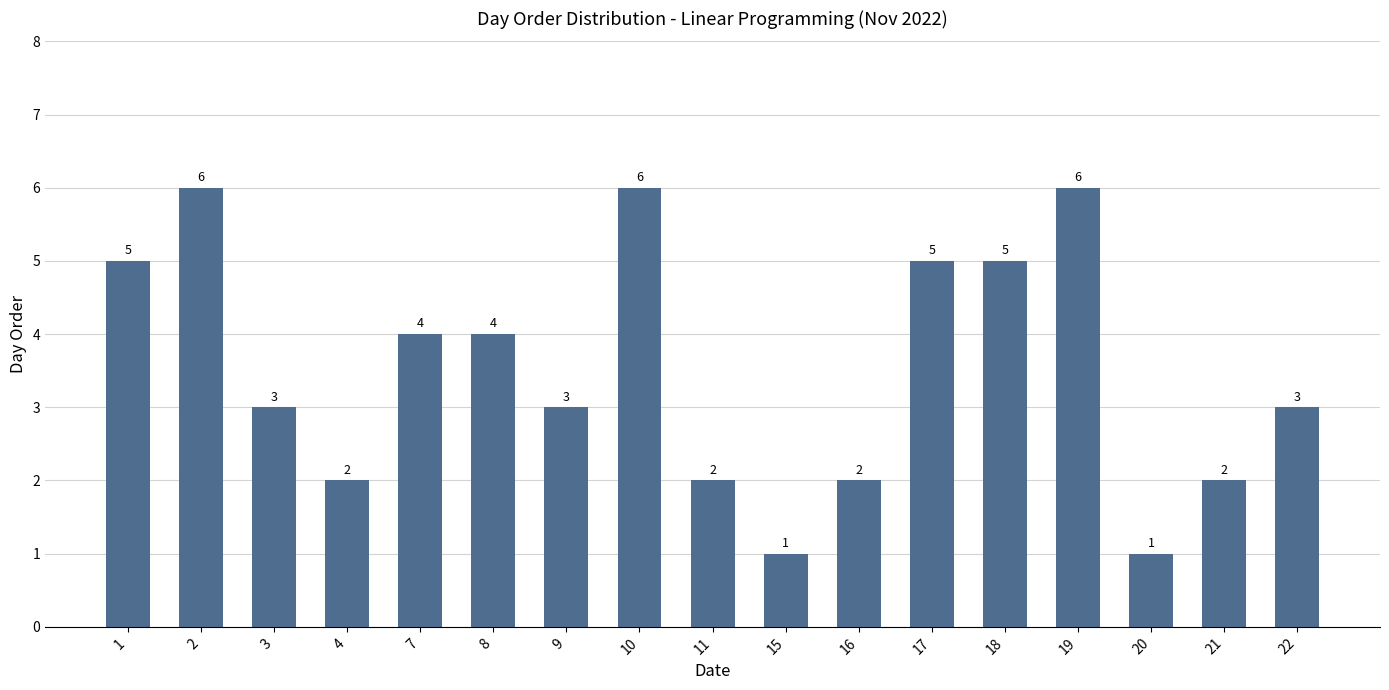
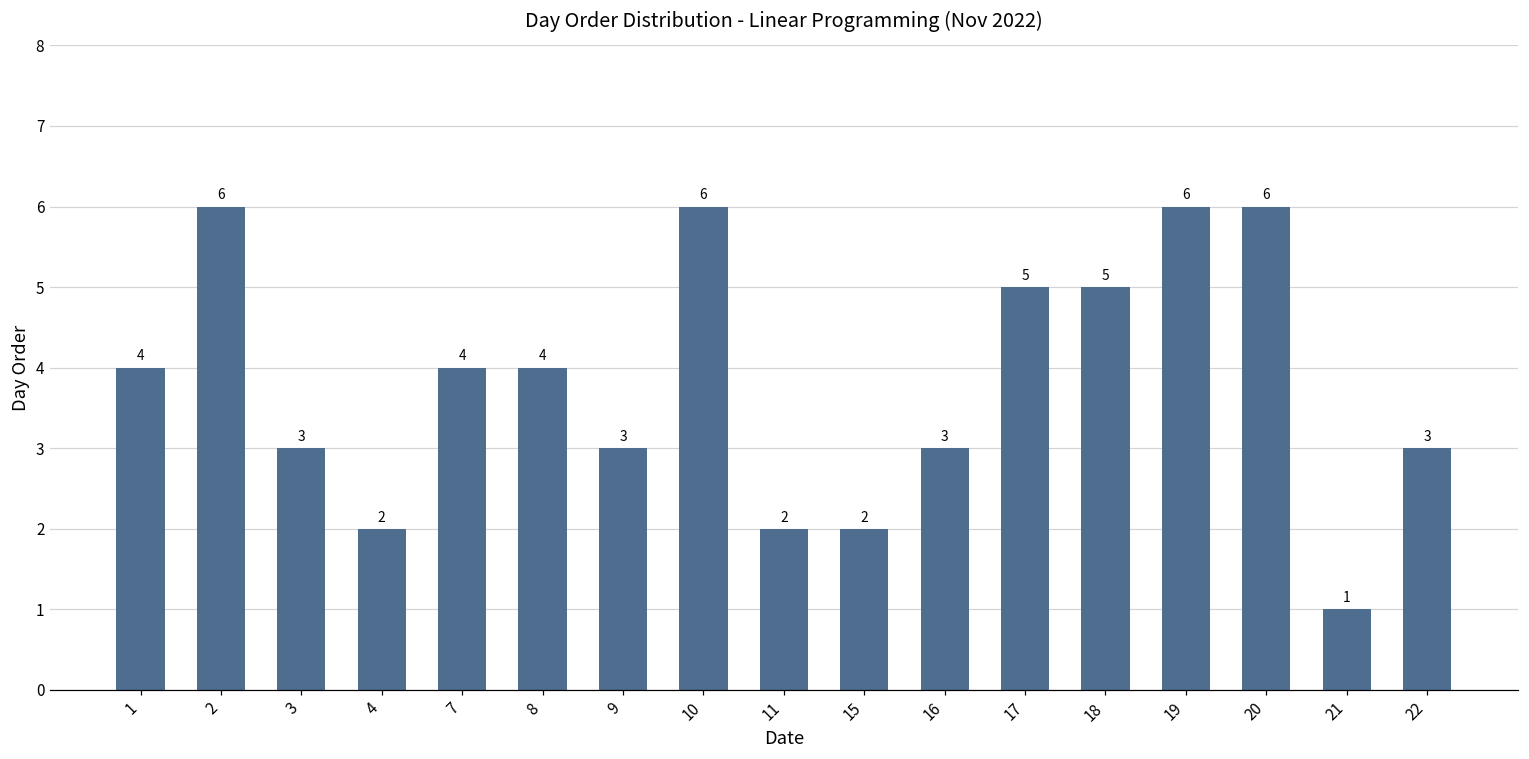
1: 5 -> 4
15: 1 -> 2
16: 2 -> 3
20: 1 -> 6
21: 2 -> 1
